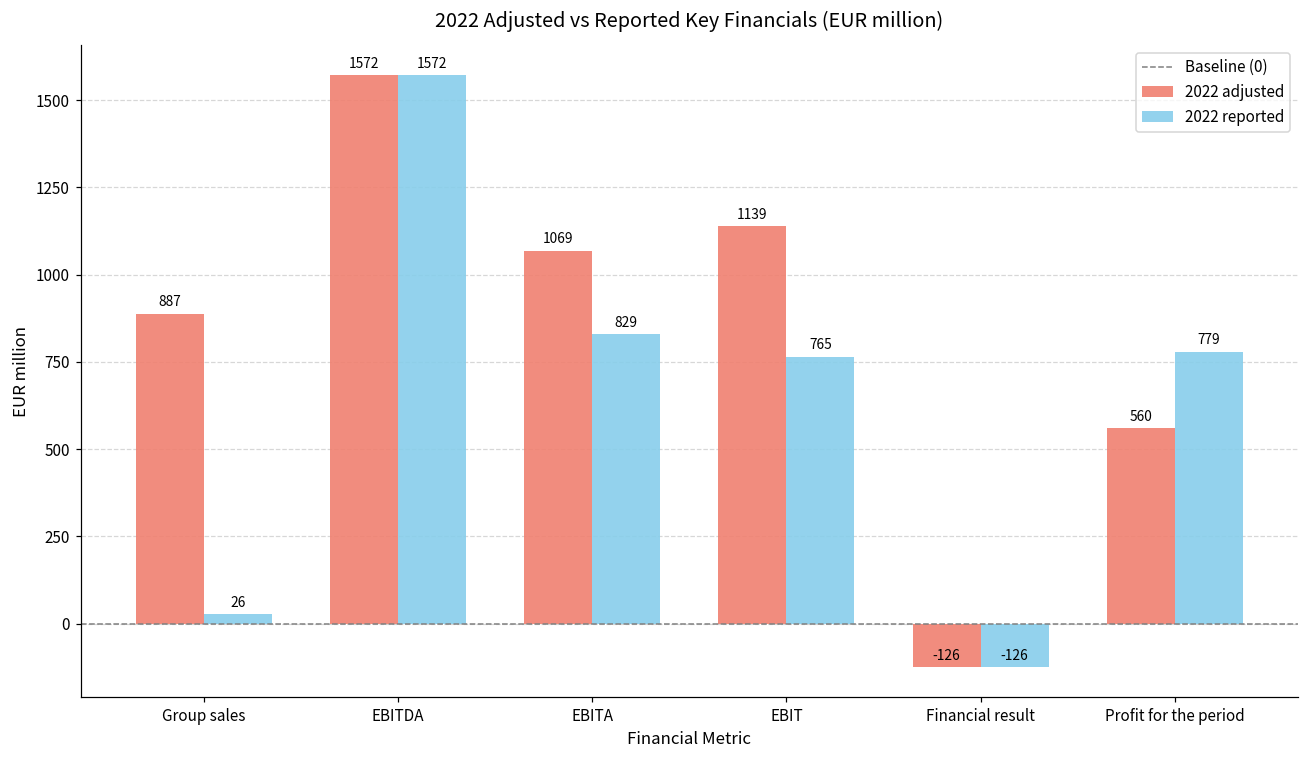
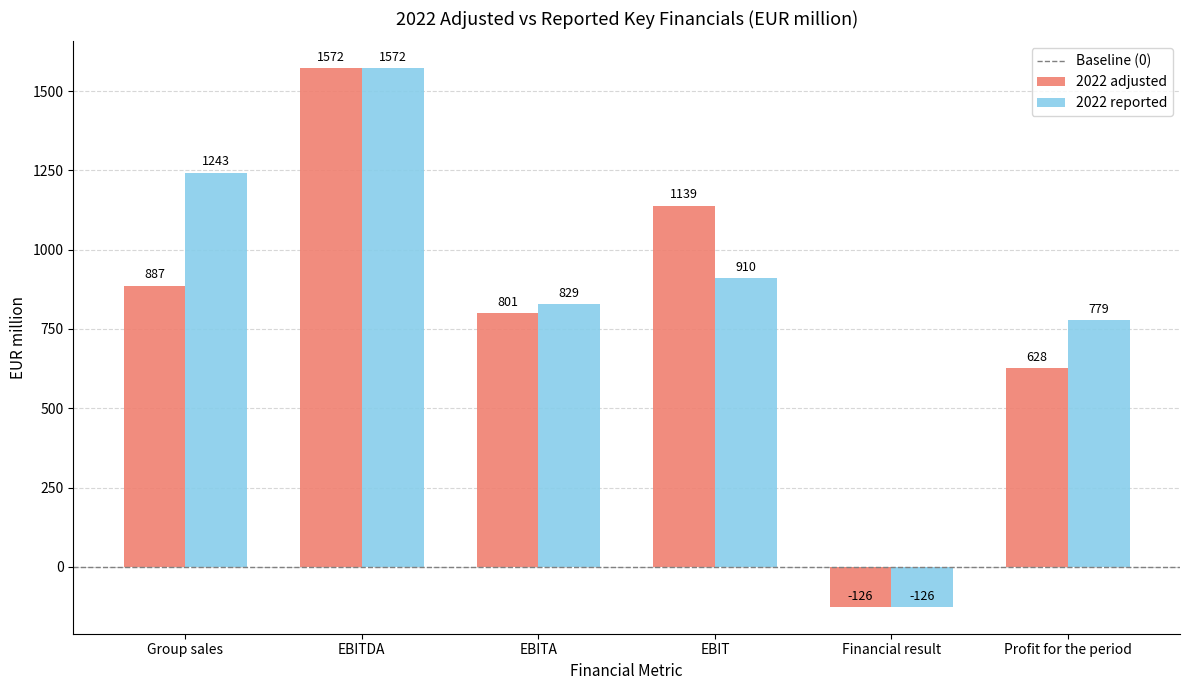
2022 reported, Group sales: 26 -> 1243
2022 adjusted, EBITA: 1069 -> 801
2022 reported, EBIT: 765 -> 910
2022 adjusted, Profit for the period: 560 -> 628
